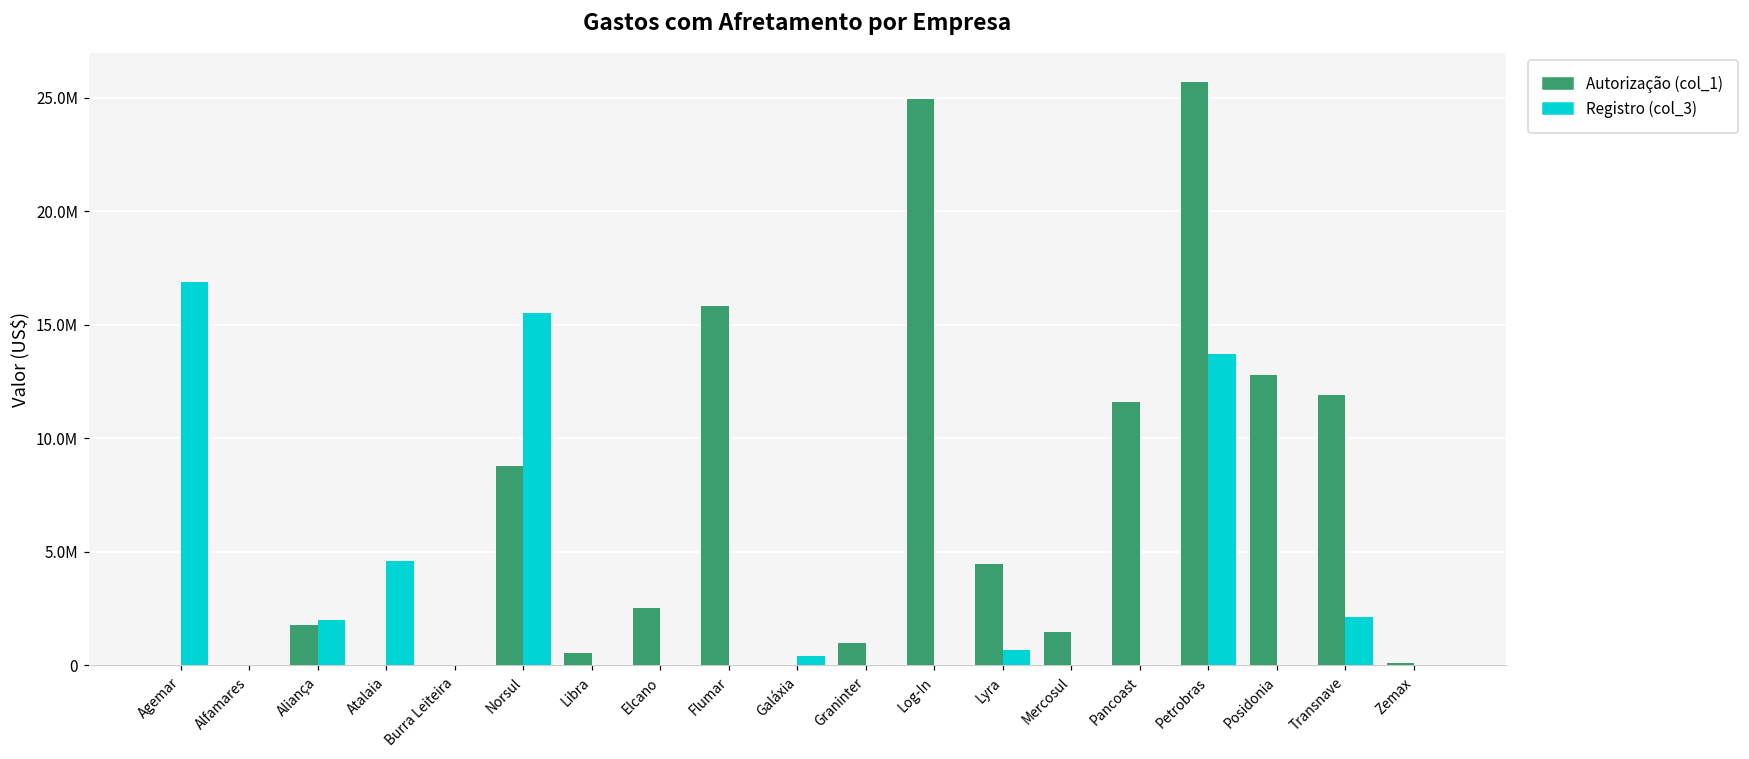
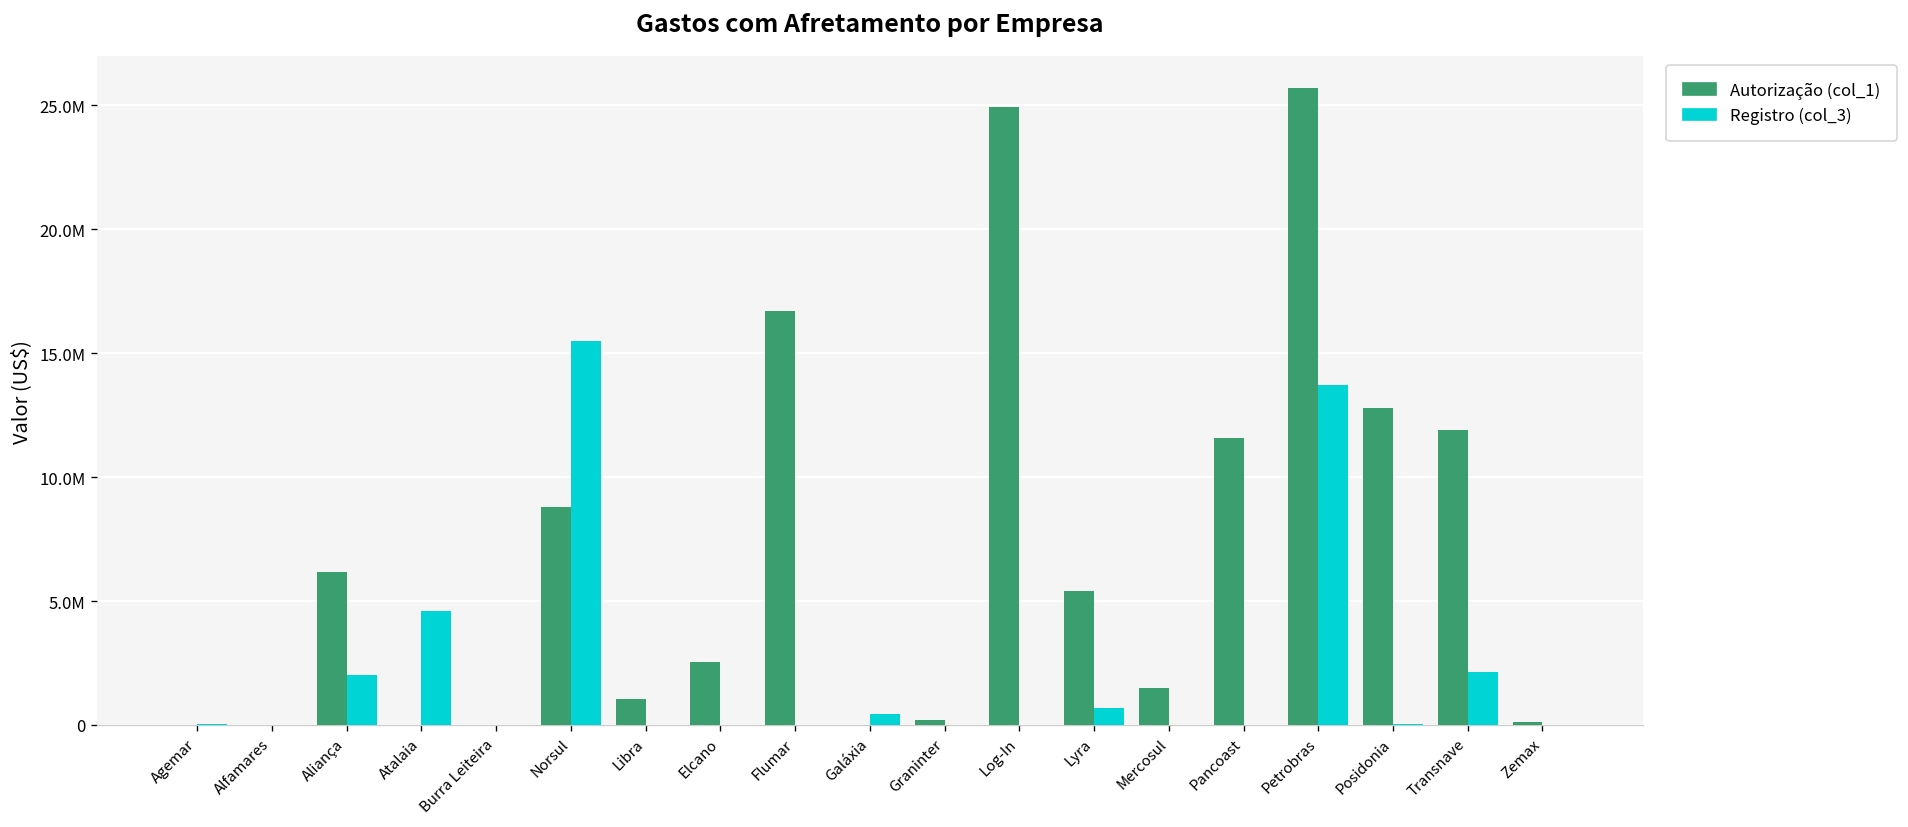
Registro (col_3), Agemar: 16900000 -> 0
Autorização (col_1), Aliança: 1800000 -> 6200000
Autorização (col_1), Libra: 500000 -> 1100000
Autorização (col_1), Flumar: 15800000 -> 16700000
Autorização (col_1), Graninter: 1000000 -> 200000
Autorização (col_1), Lyra: 4500000 -> 5400000
